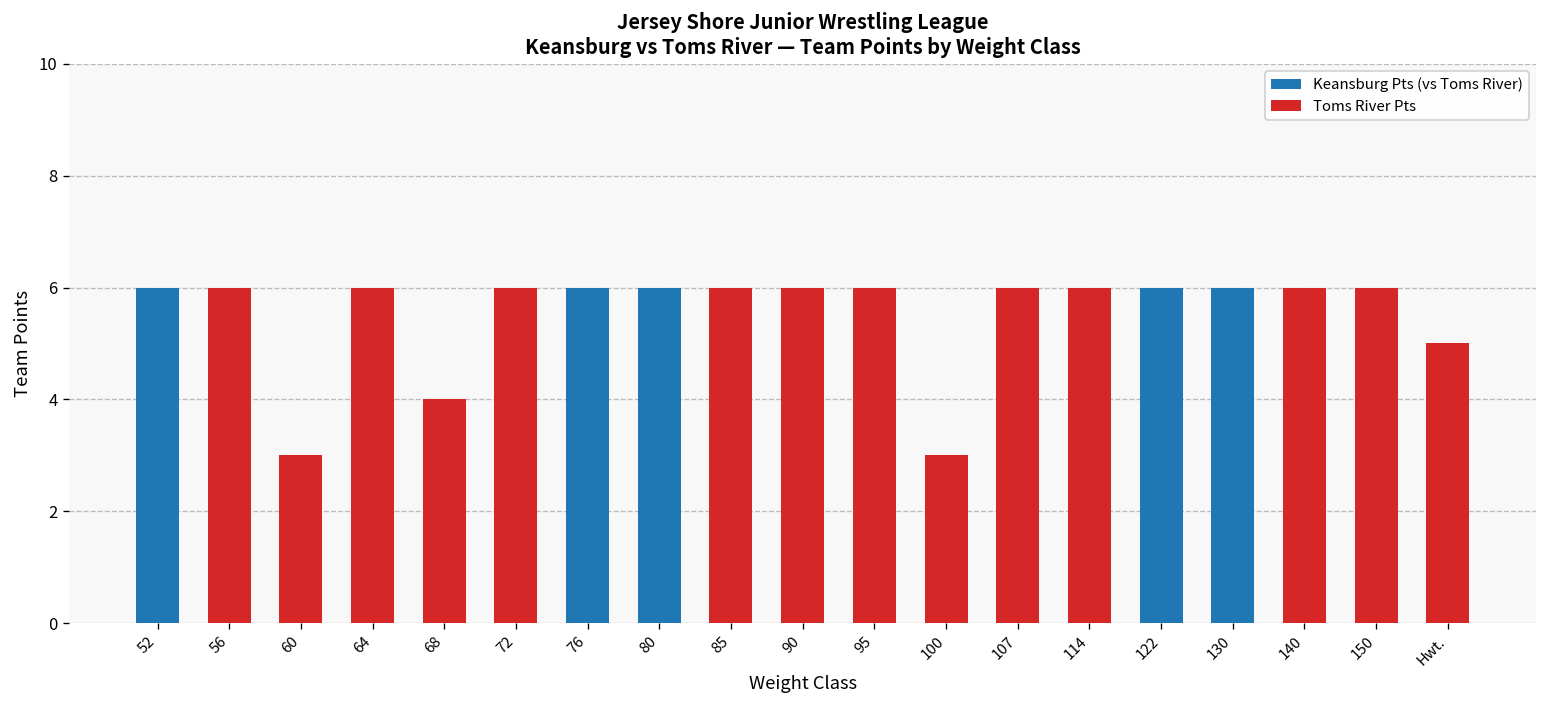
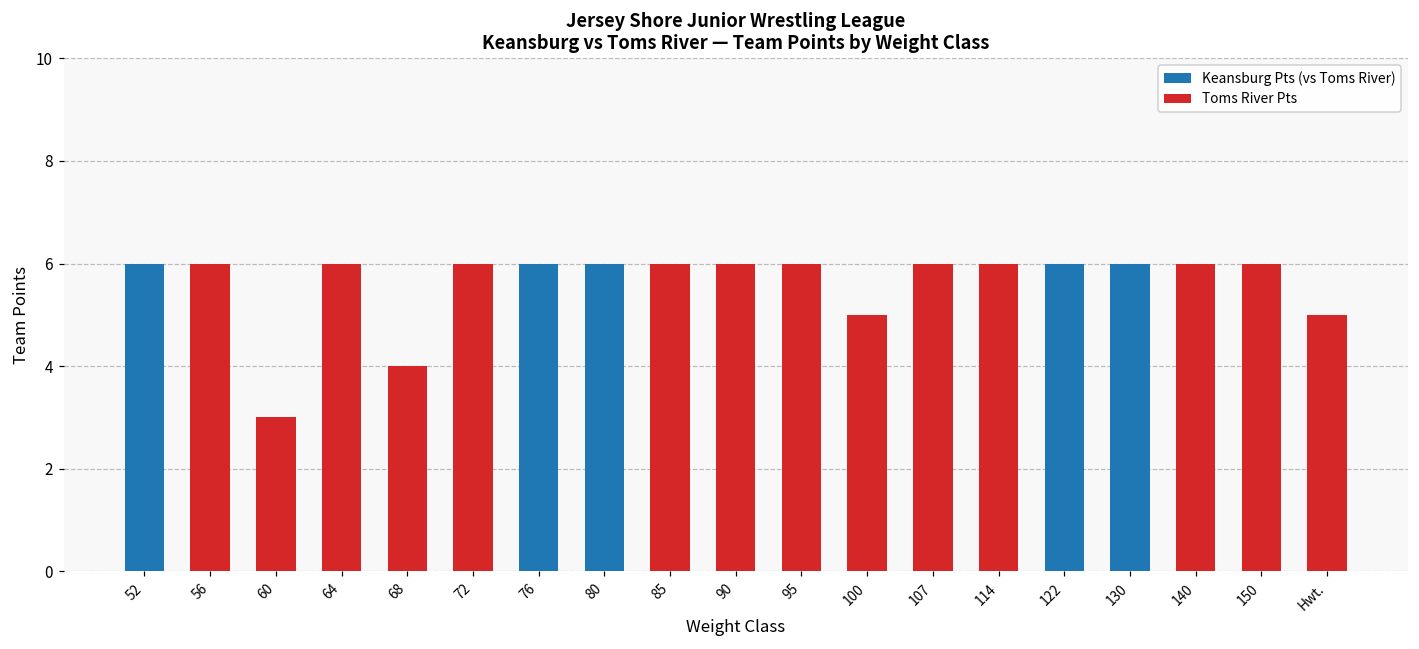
Toms River Pts, 100: 3 -> 5
